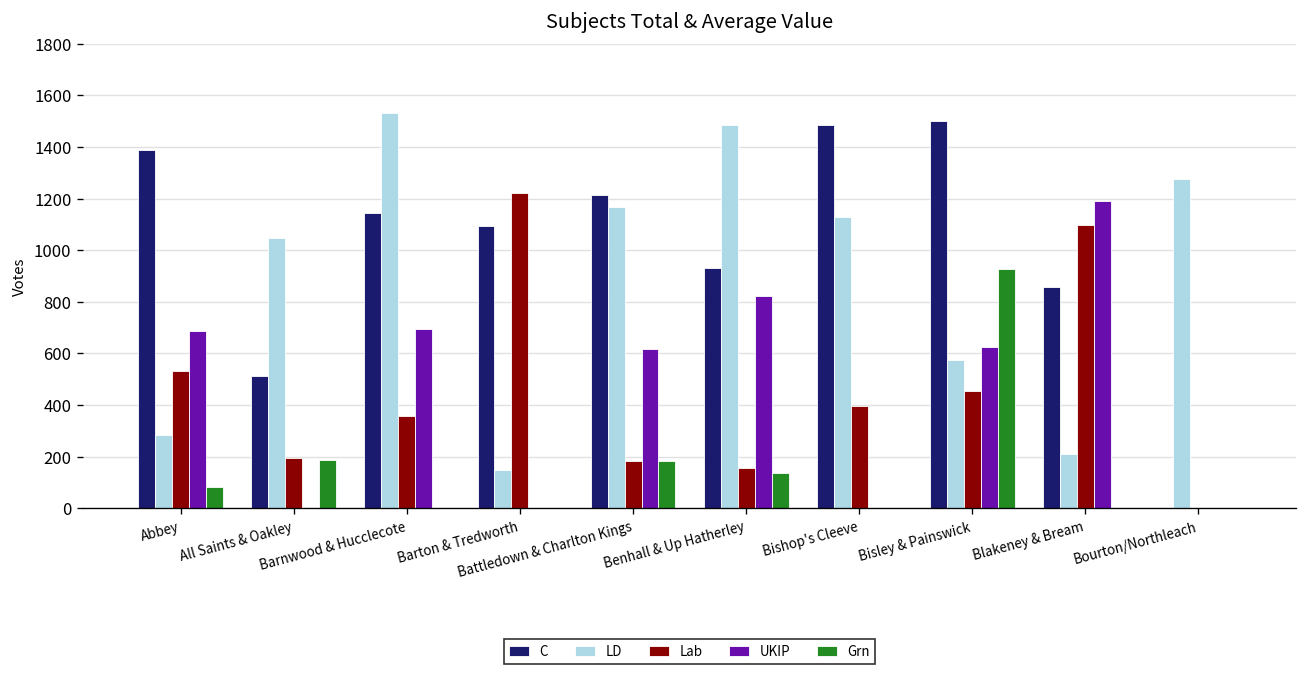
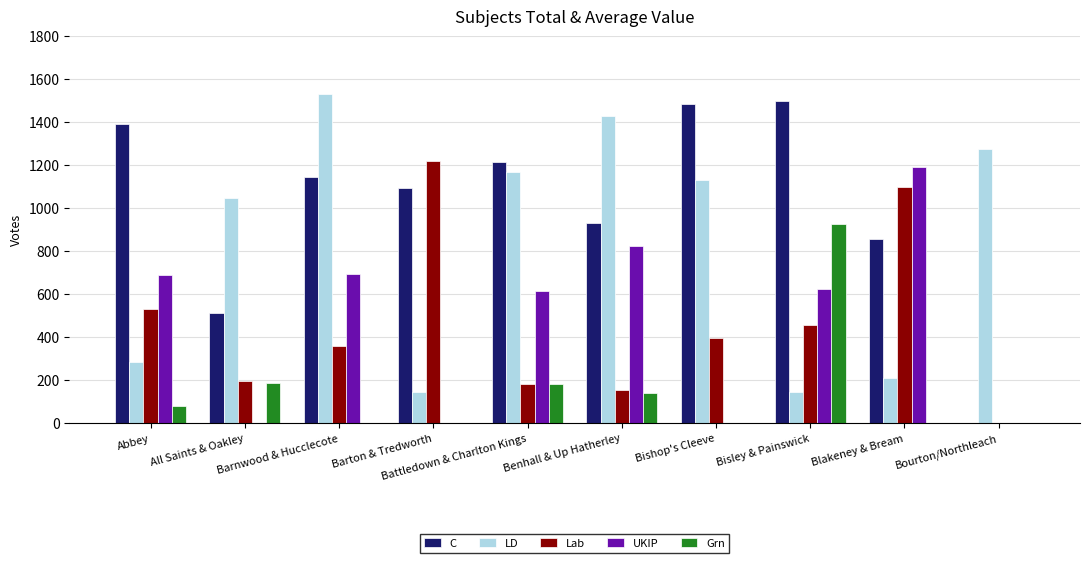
LD, Benhall & Up Hatherley: 1480 -> 1430
LD, Bisley & Painswick: 580 -> 150
